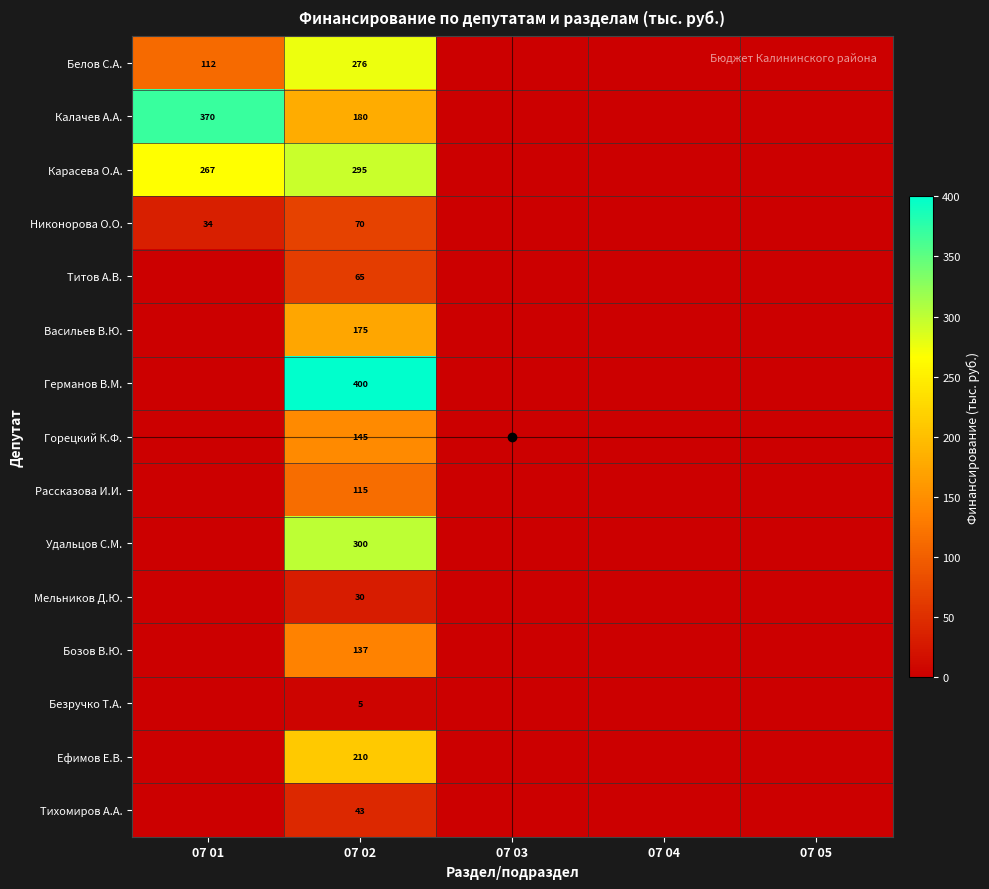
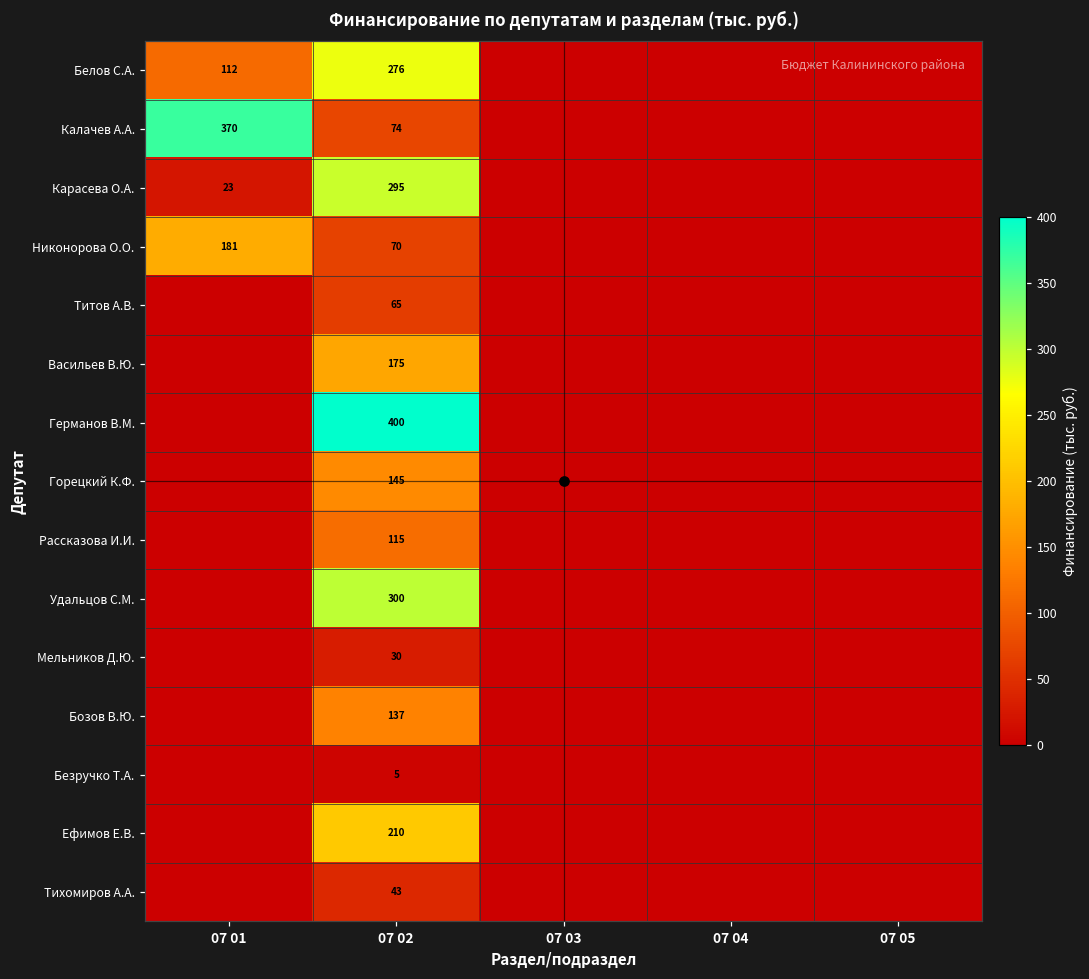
Калачев А.А., 07 02: 180 -> 74
Карасева О.А., 07 01: 267 -> 23
Никонорова О.О., 07 01: 34 -> 181
